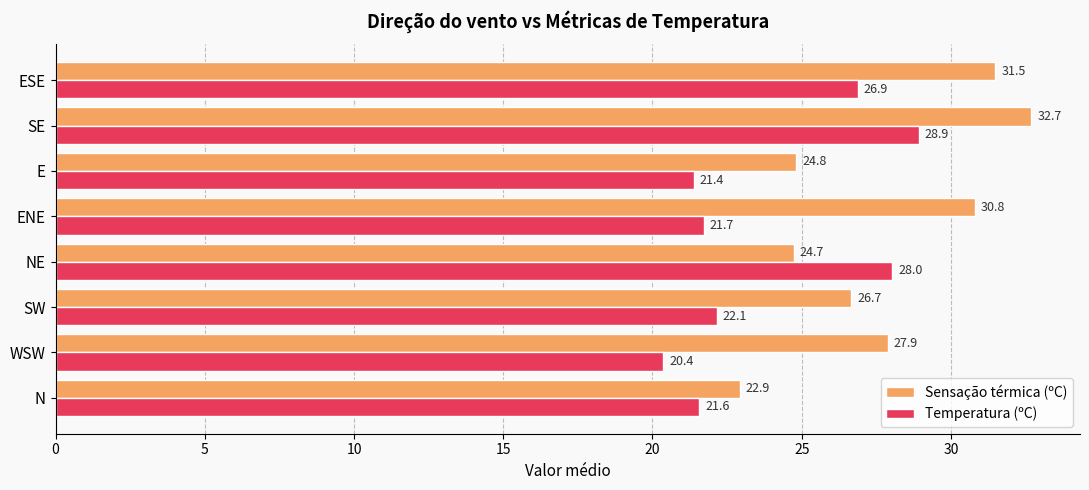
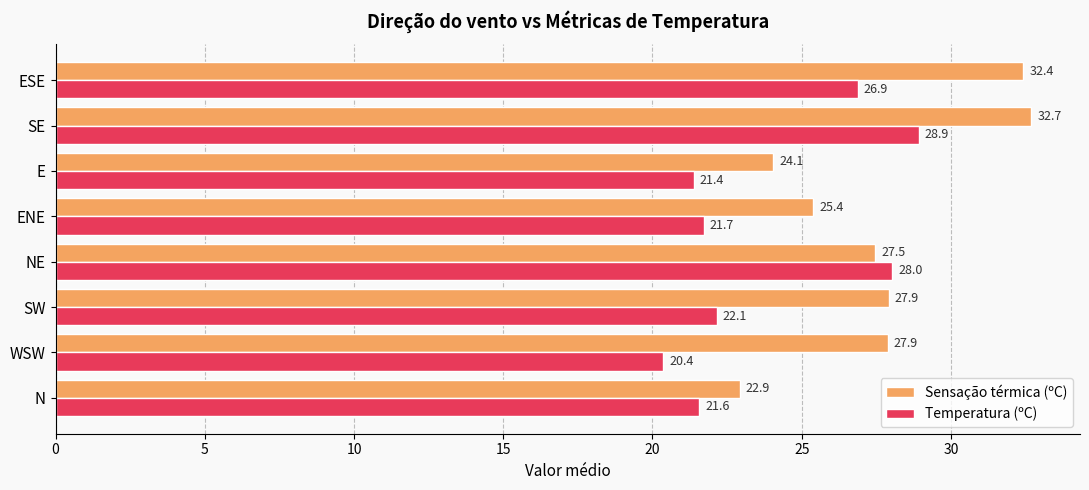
Sensação térmica (ºC), ESE: 31.5 -> 32.4
Sensação térmica (ºC), E: 24.8 -> 24.1
Sensação térmica (ºC), ENE: 30.8 -> 25.4
Sensação térmica (ºC), NE: 24.7 -> 27.5
Sensação térmica (ºC), SW: 26.7 -> 27.9
